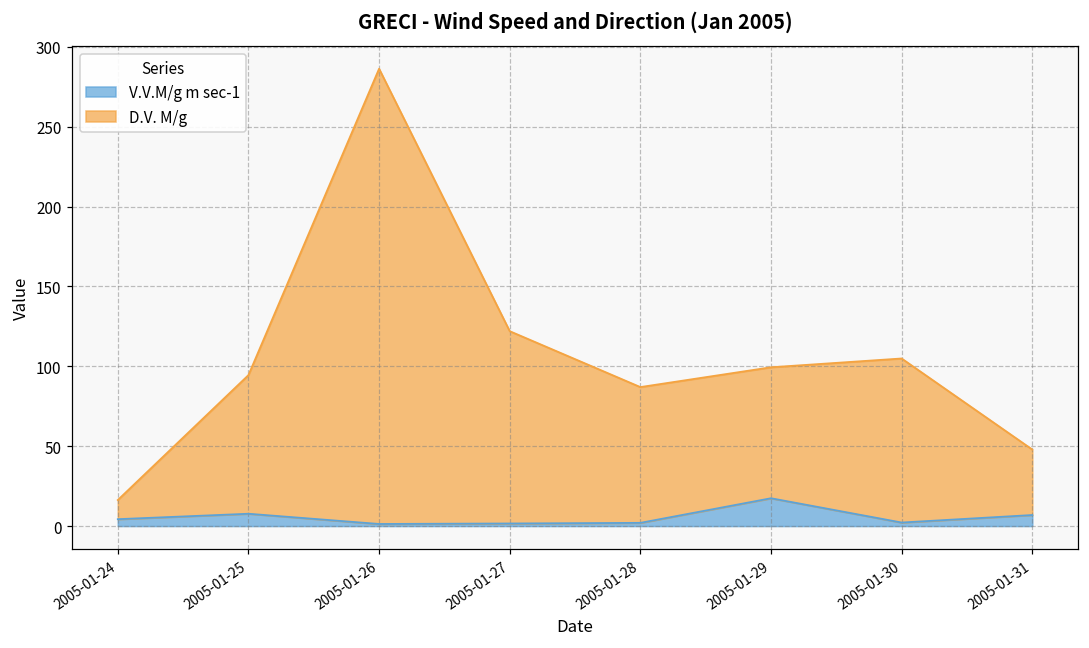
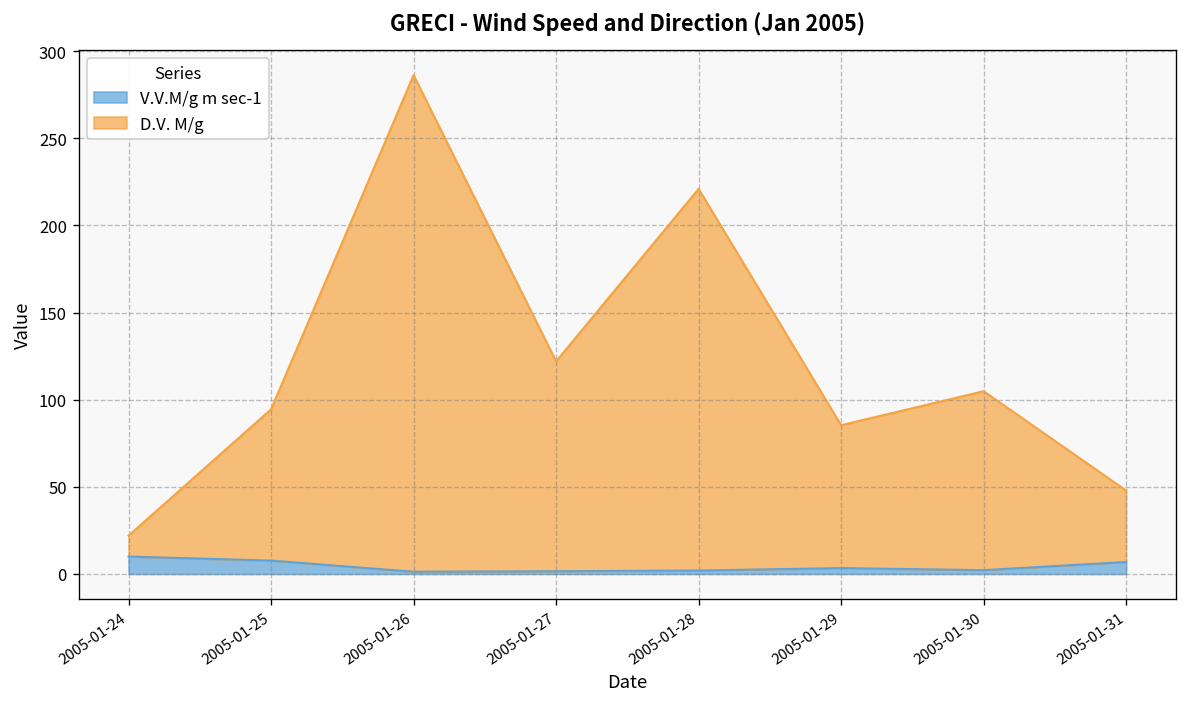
V.V.M/g m sec-1, 2005-01-24: 4 -> 10
D.V. M/g, 2005-01-28: 85 -> 219
V.V.M/g m sec-1, 2005-01-29: 17 -> 3
